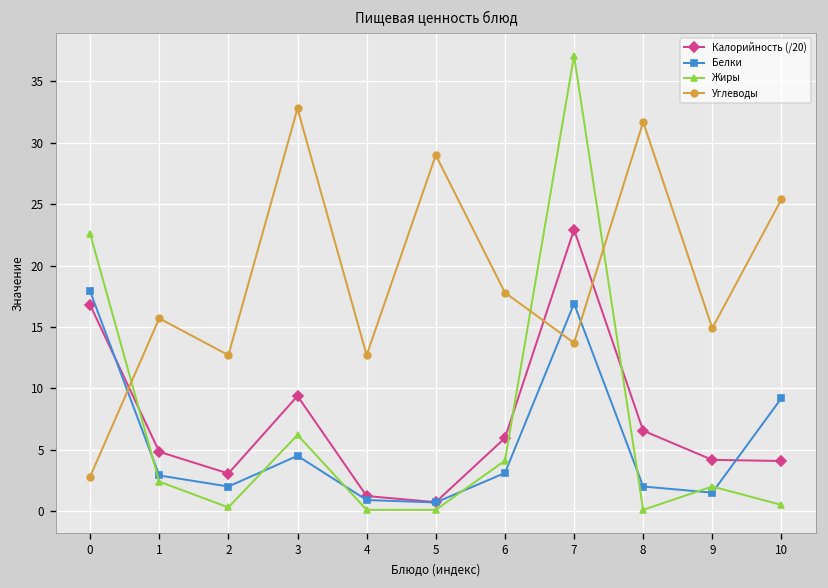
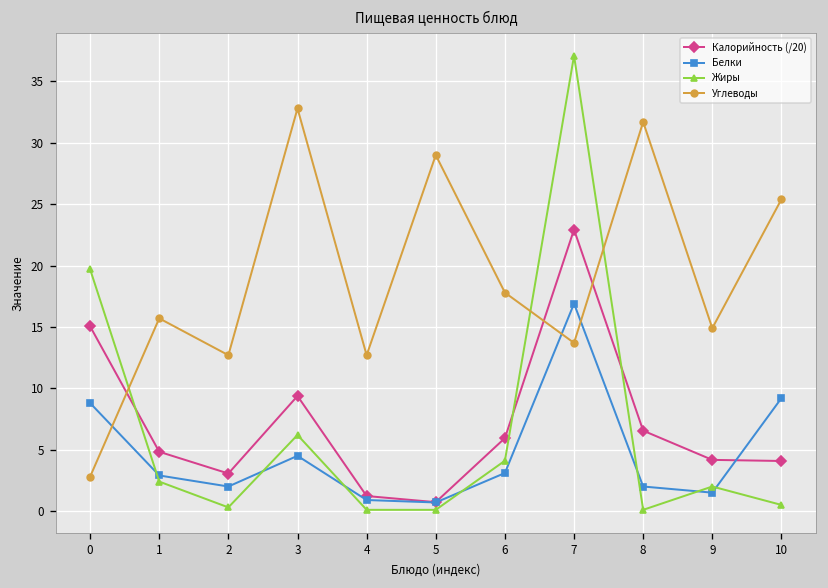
Калорийность (/20), 0: 16.8 -> 15.1
Белки, 0: 17.9 -> 8.8
Жиры, 0: 22.6 -> 19.7
